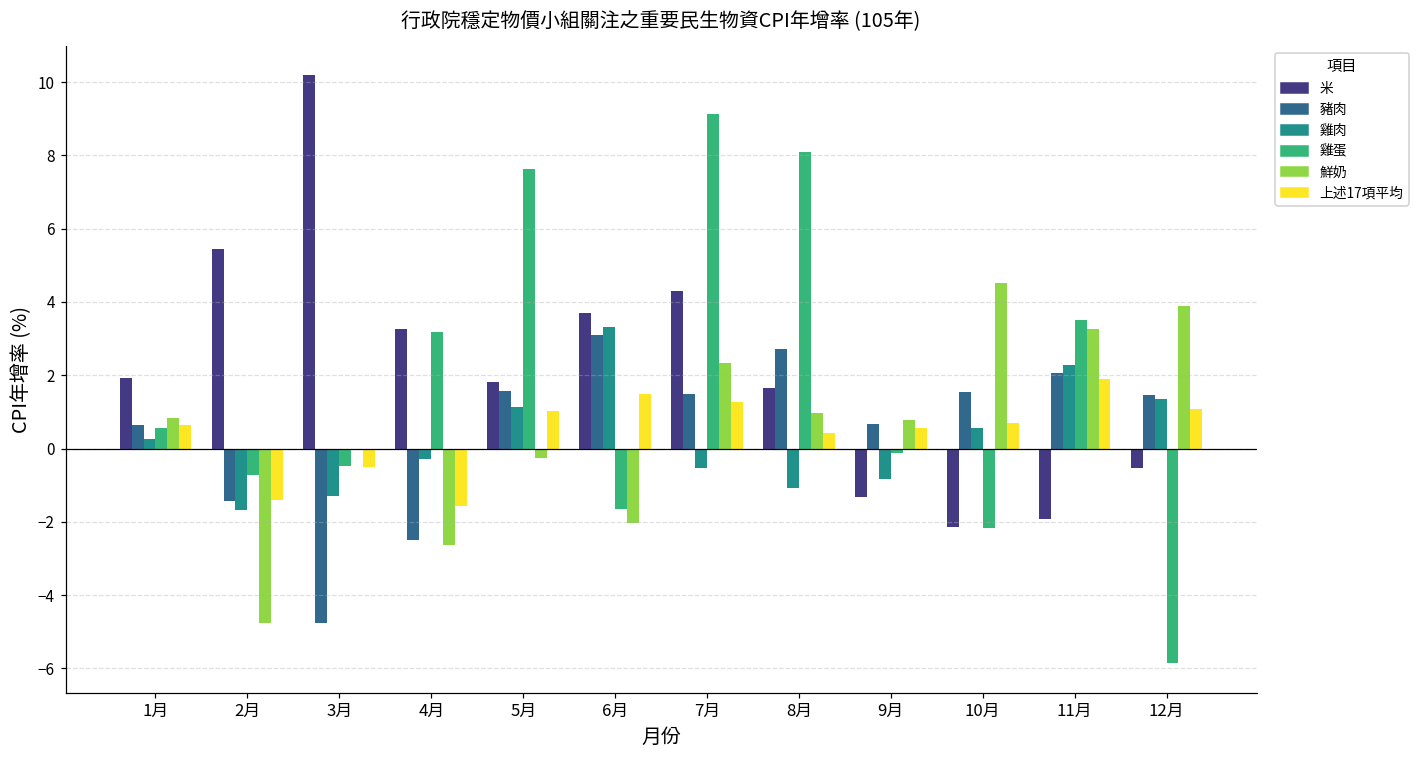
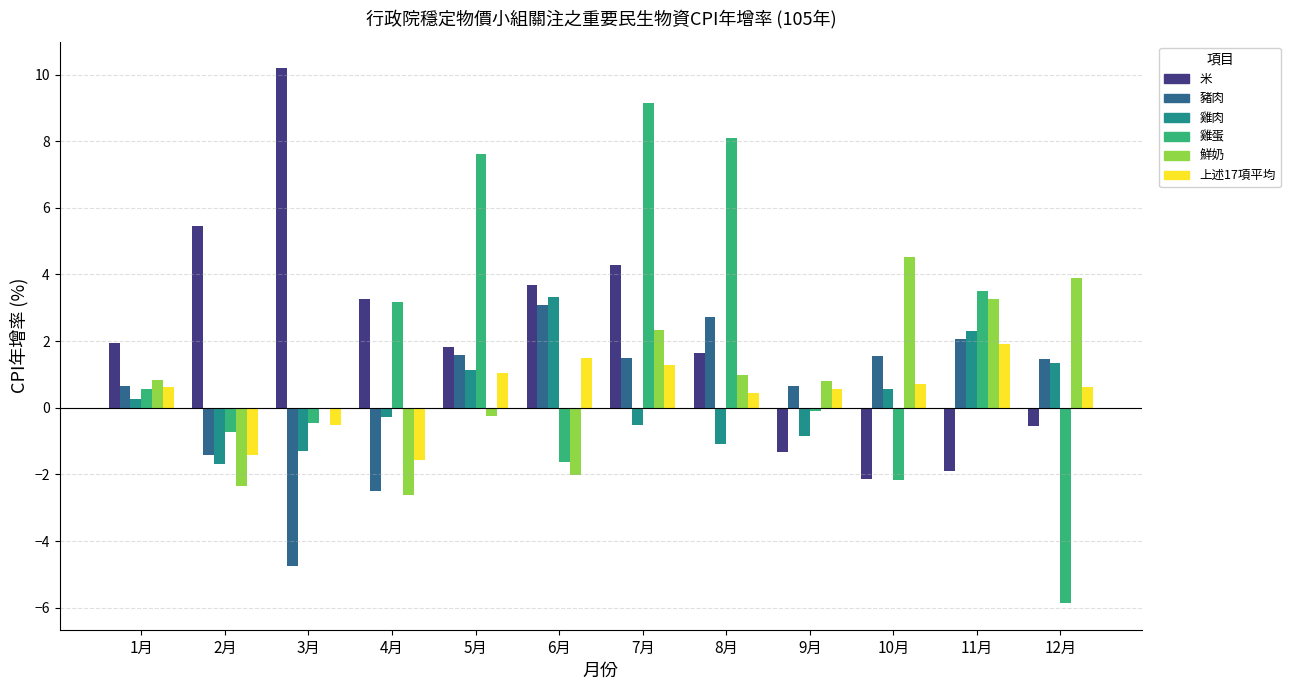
鮮奶, 2月: -4.8 -> -2.3
上述17項平均, 12月: 1.1 -> 0.6
